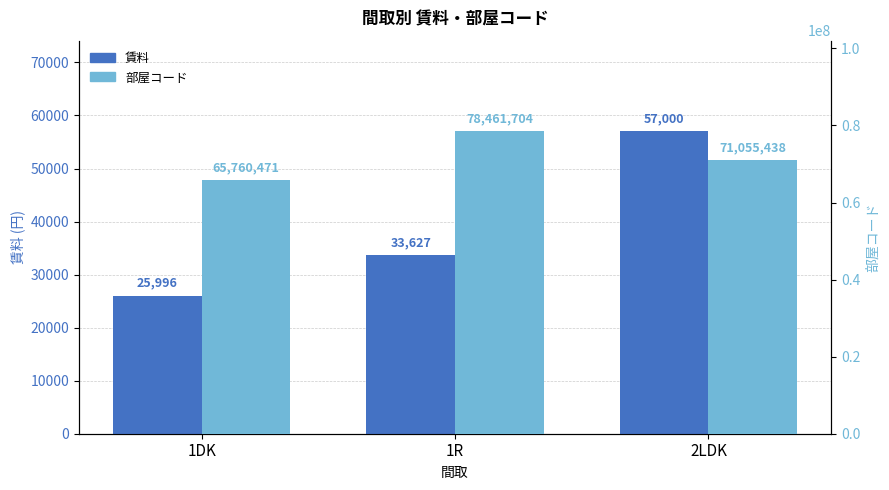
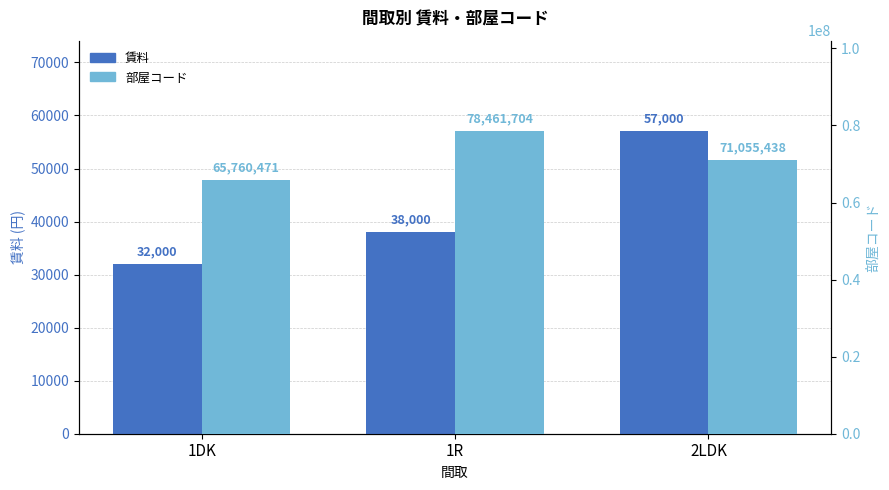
賃料, 1DK: 25,996 -> 32,000
賃料, 1R: 33,627 -> 38,000
